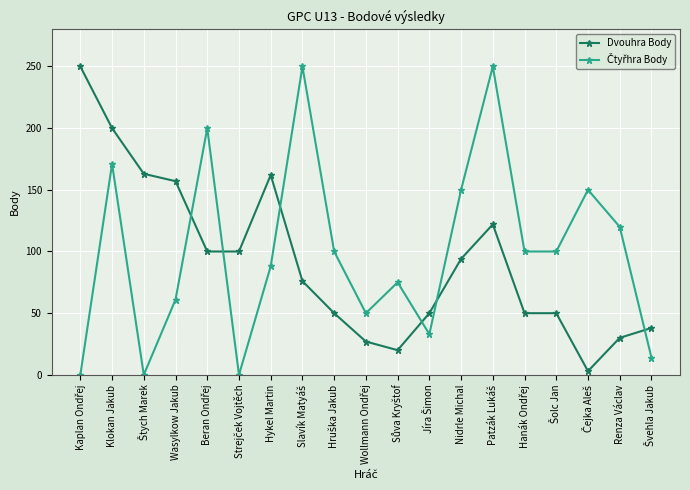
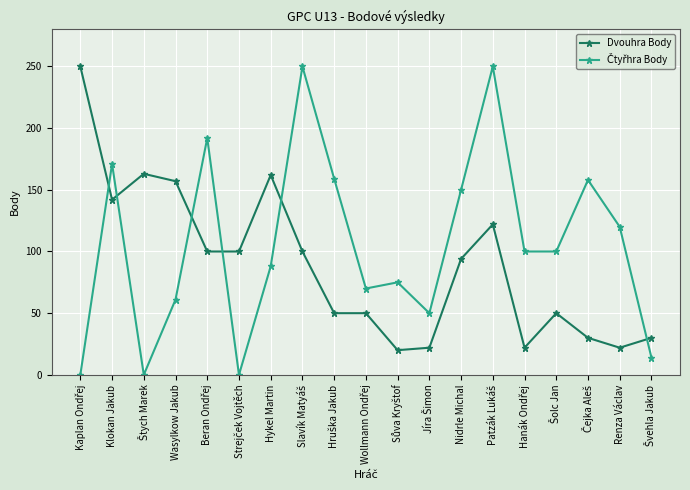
Dvouhra Body, Klokan Jakub: 200 -> 142
Čtyřhra Body, Beran Ondřej: 200 -> 192
Dvouhra Body, Slavík Matyáš: 76 -> 100
Čtyřhra Body, Hruška Jakub: 100 -> 159
Dvouhra Body, Wollmann Ondřej: 27 -> 50
Čtyřhra Body, Wollmann Ondřej: 50 -> 70
Dvouhra Body, Jíra Šimon: 50 -> 22
Čtyřhra Body, Jíra Šimon: 33 -> 50
Dvouhra Body, Hanák Ondřej: 50 -> 22
Dvouhra Body, Čejka Aleš: 3 -> 30
Čtyřhra Body, Čejka Aleš: 150 -> 158
Dvouhra Body, Renza Václav: 30 -> 22
Dvouhra Body, Švehla Jakub: 38 -> 30
